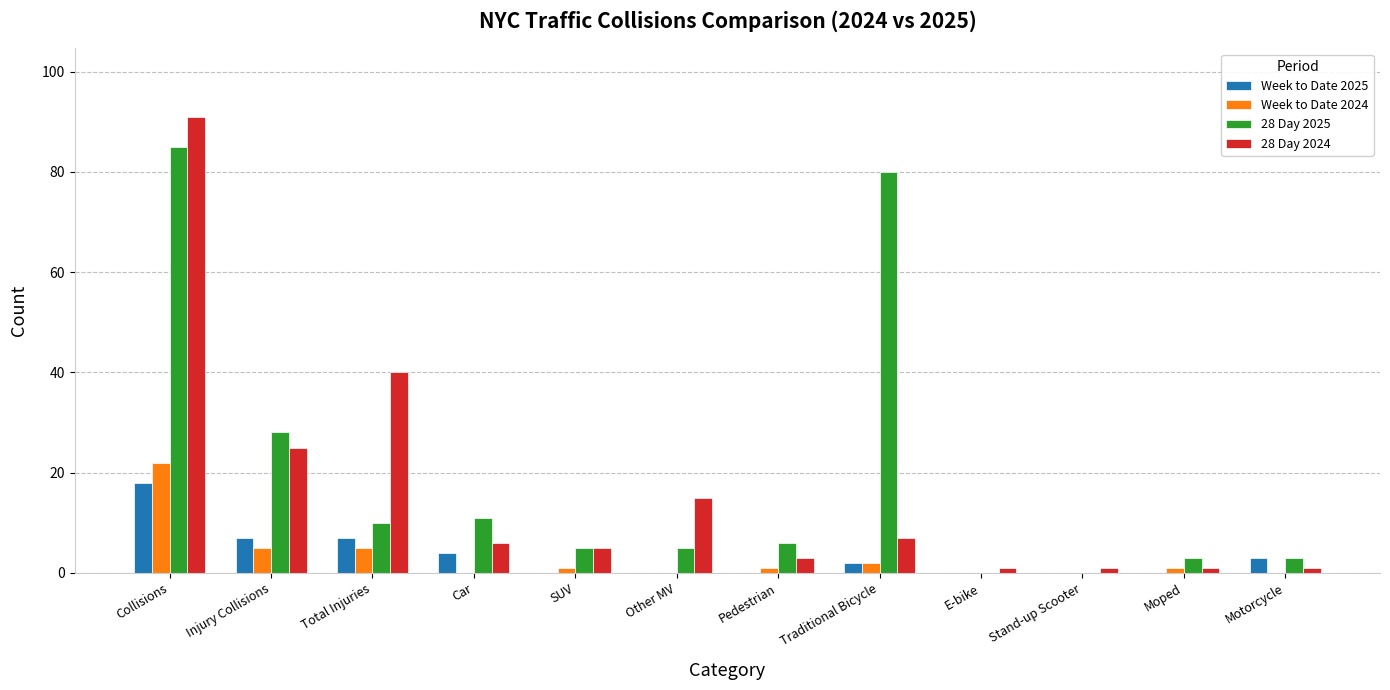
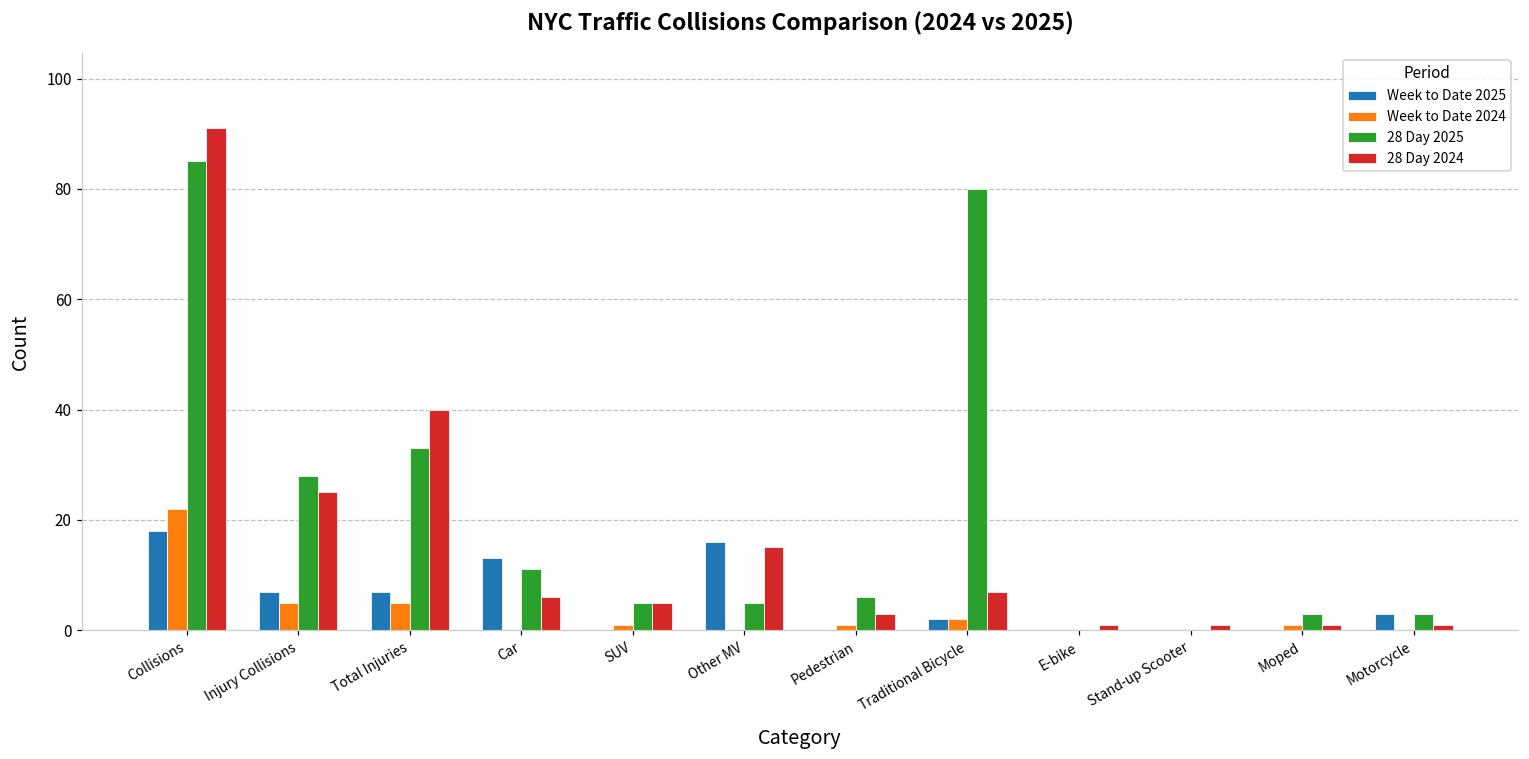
28 Day 2025, Total Injuries: 10 -> 33
Week to Date 2025, Car: 4 -> 13
Week to Date 2025, Other MV: 0 -> 16
